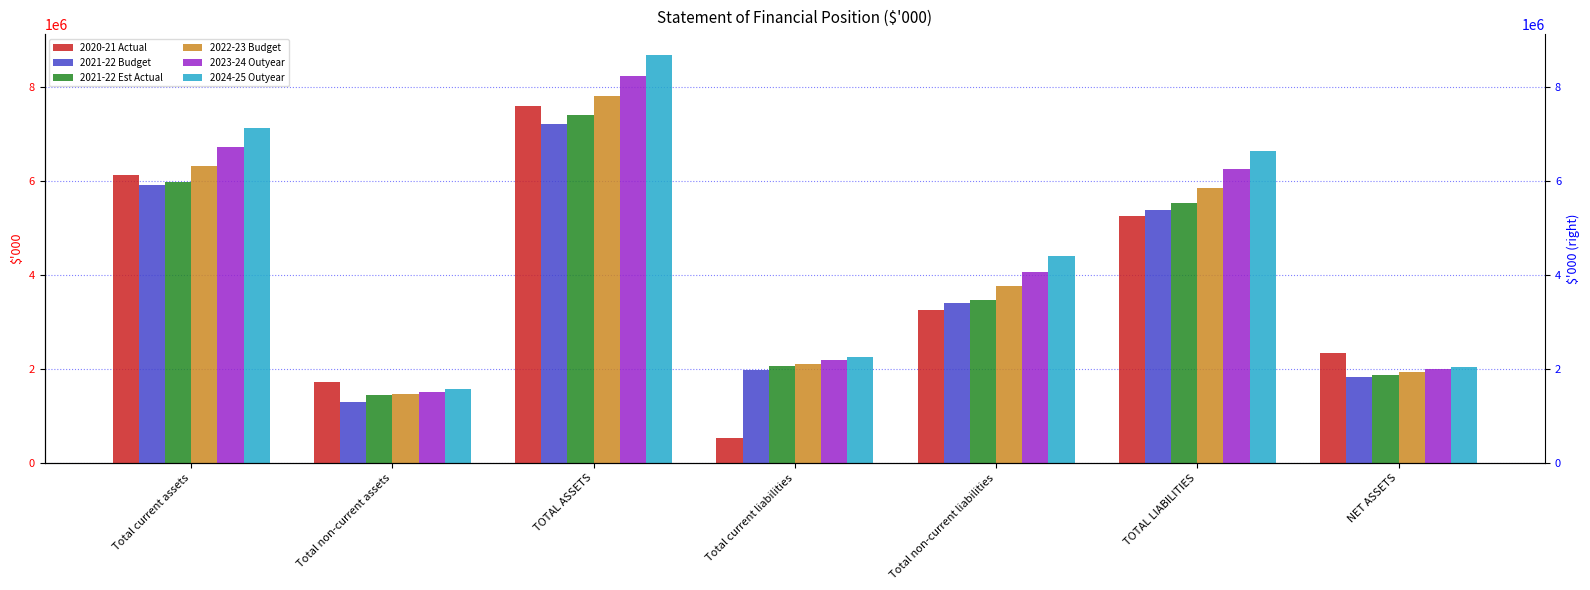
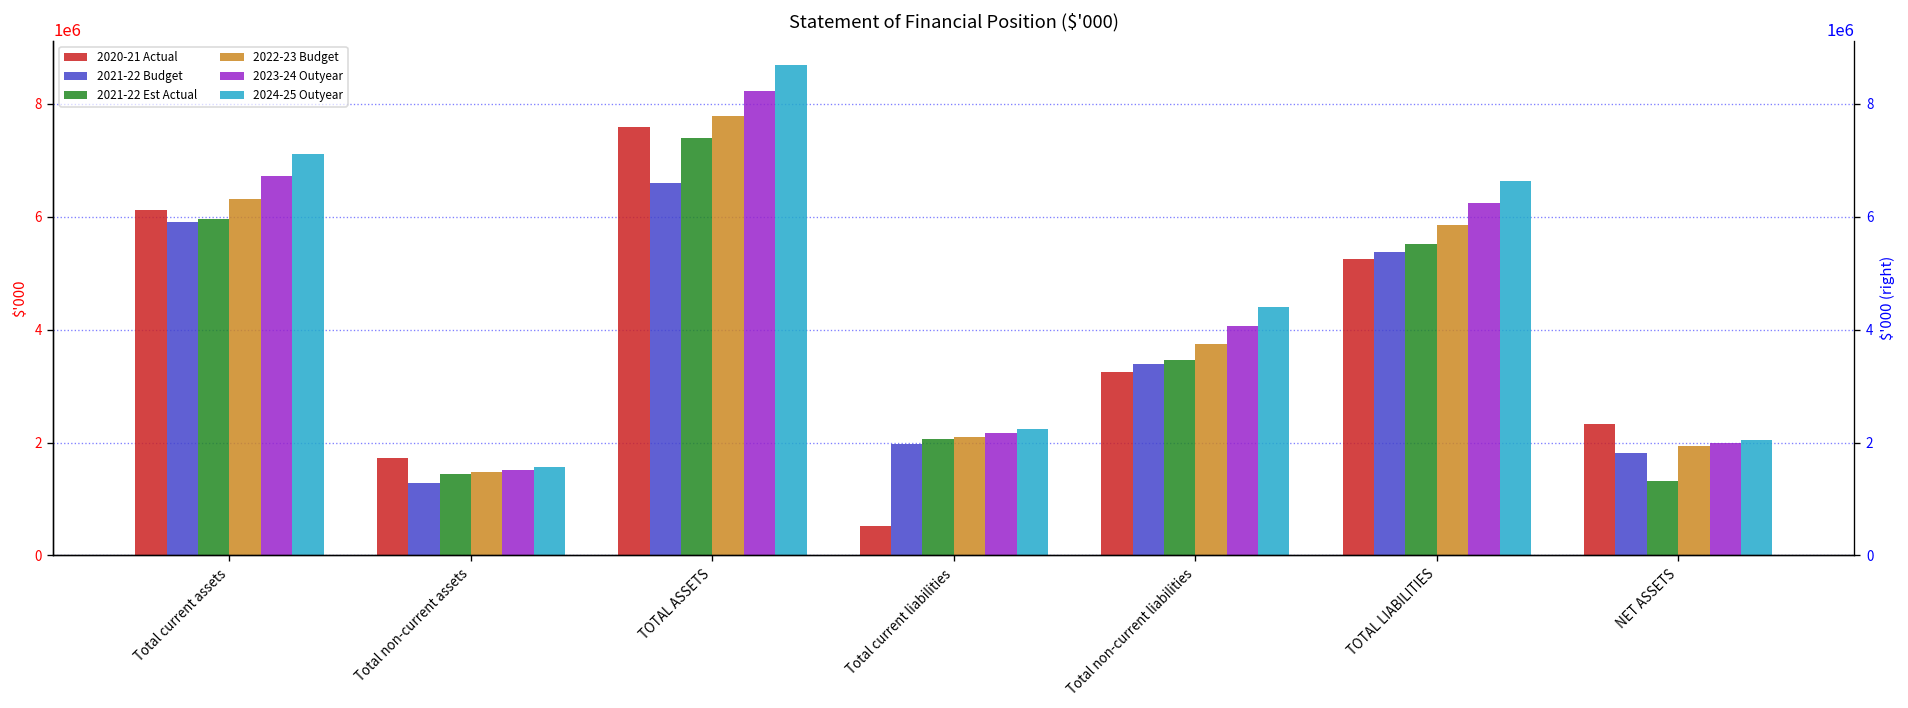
2021-22 Budget, TOTAL ASSETS: 7200000 -> 6600000
2021-22 Est Actual, NET ASSETS: 1900000 -> 1300000
